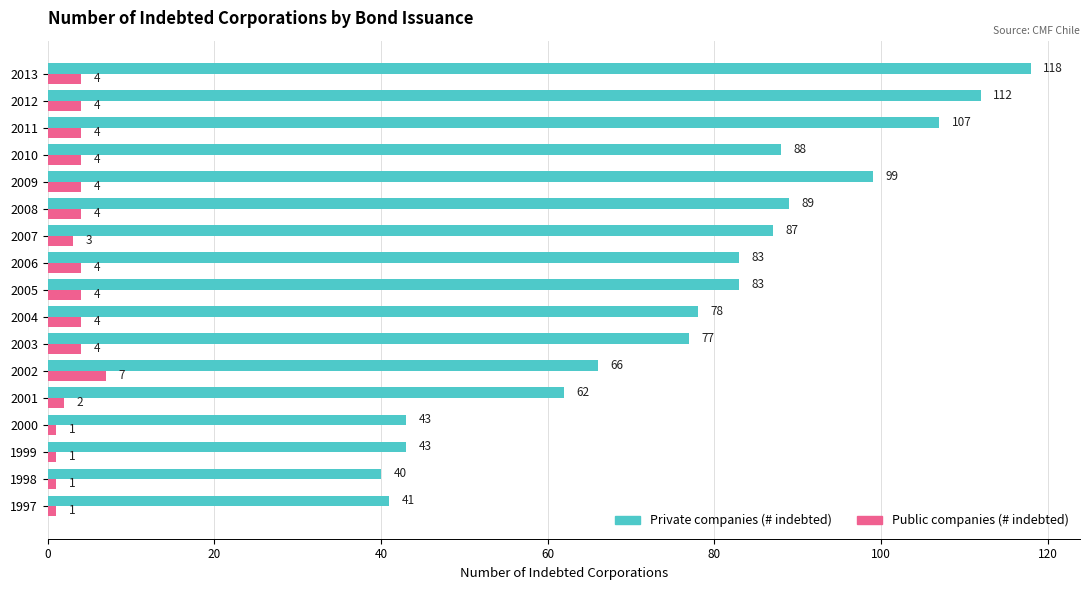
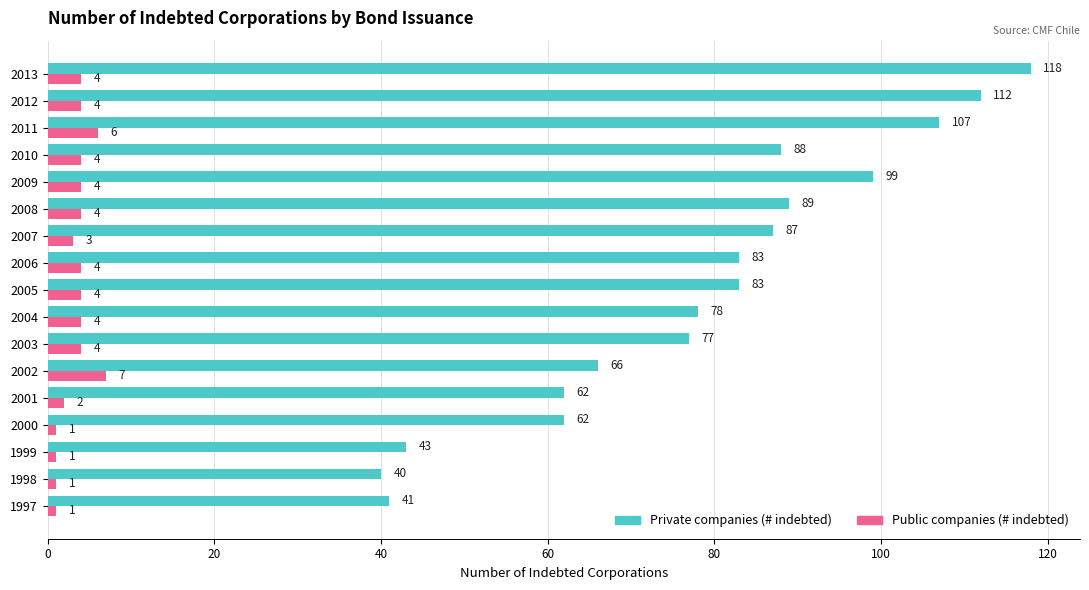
Public companies (# indebted), 2011: 4 -> 6
Private companies (# indebted), 2000: 43 -> 62
